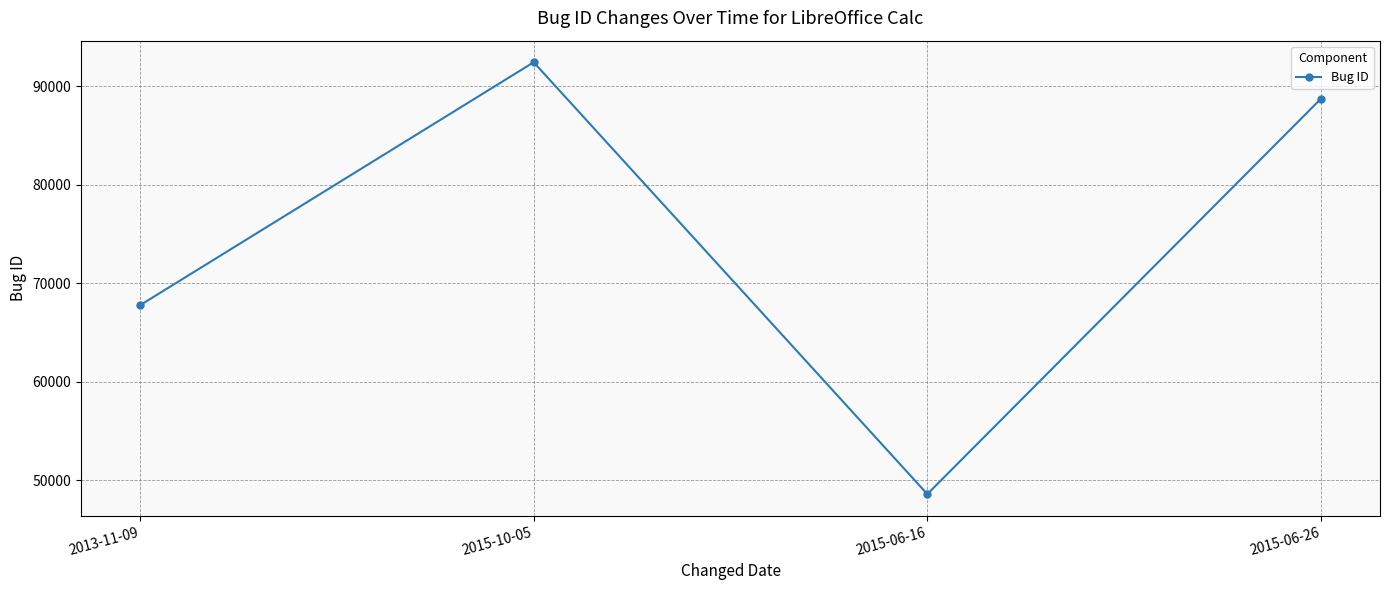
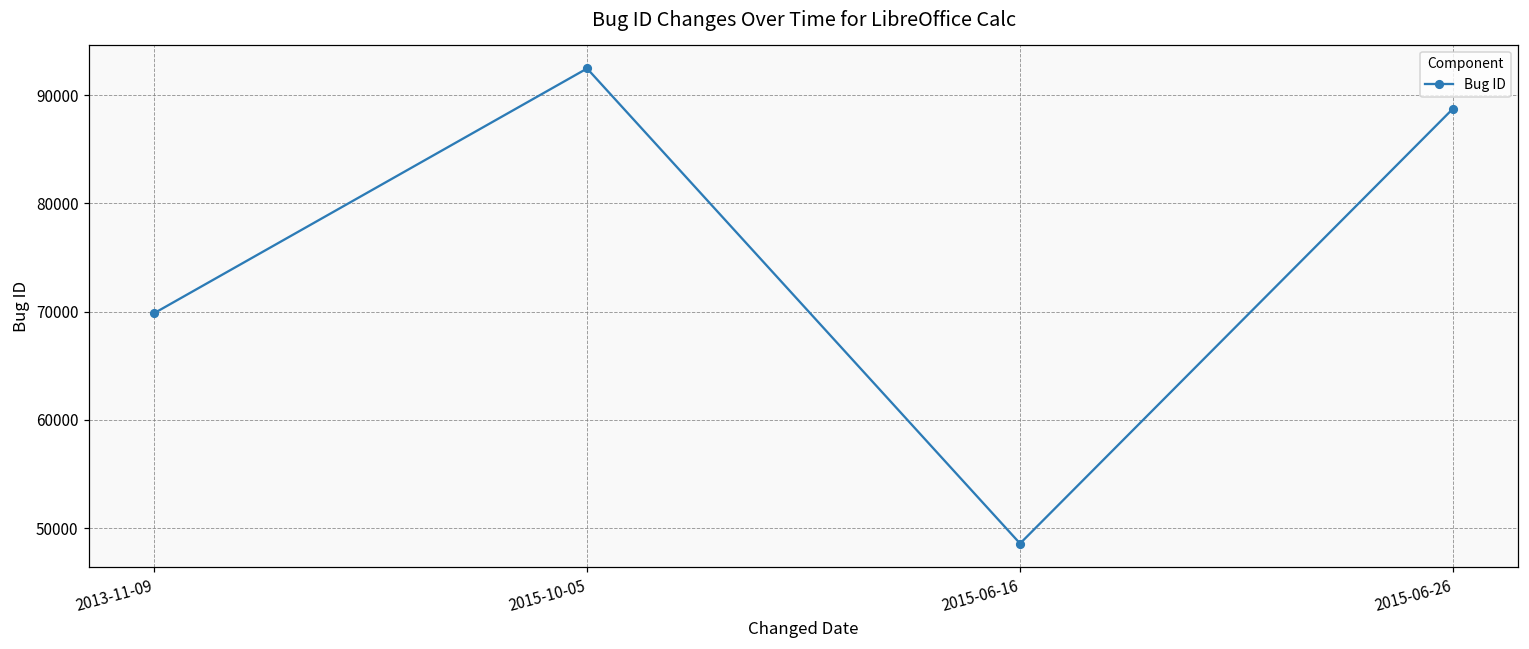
2013-11-09: 68000 -> 70000
